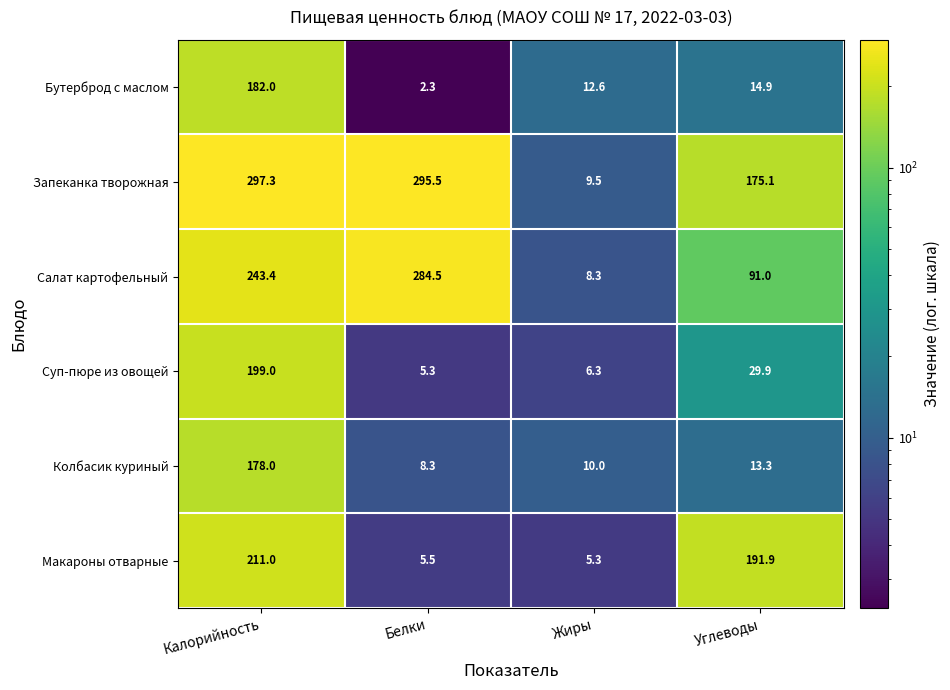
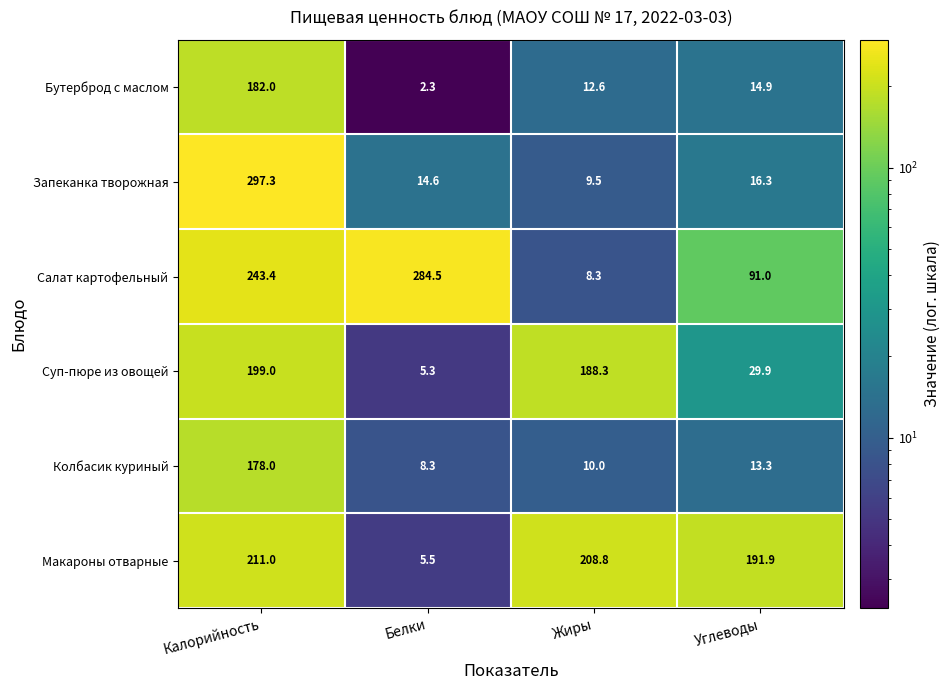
Запеканка творожная, Белки: 295.5 -> 14.6
Запеканка творожная, Углеводы: 175.1 -> 16.3
Суп-пюре из овощей, Жиры: 6.3 -> 188.3
Макароны отварные, Жиры: 5.3 -> 208.8
